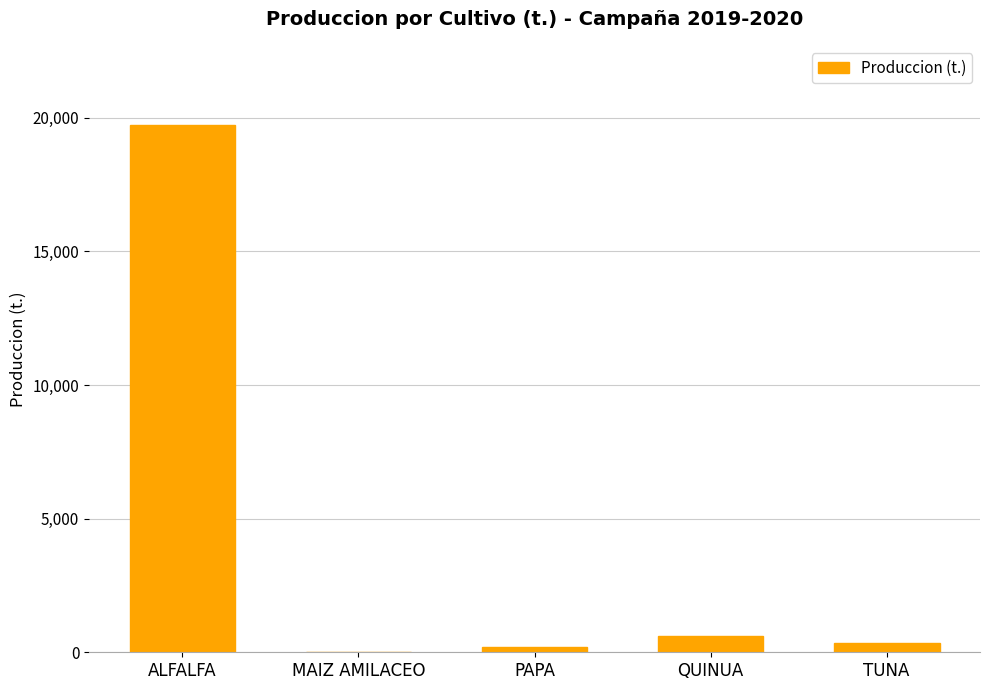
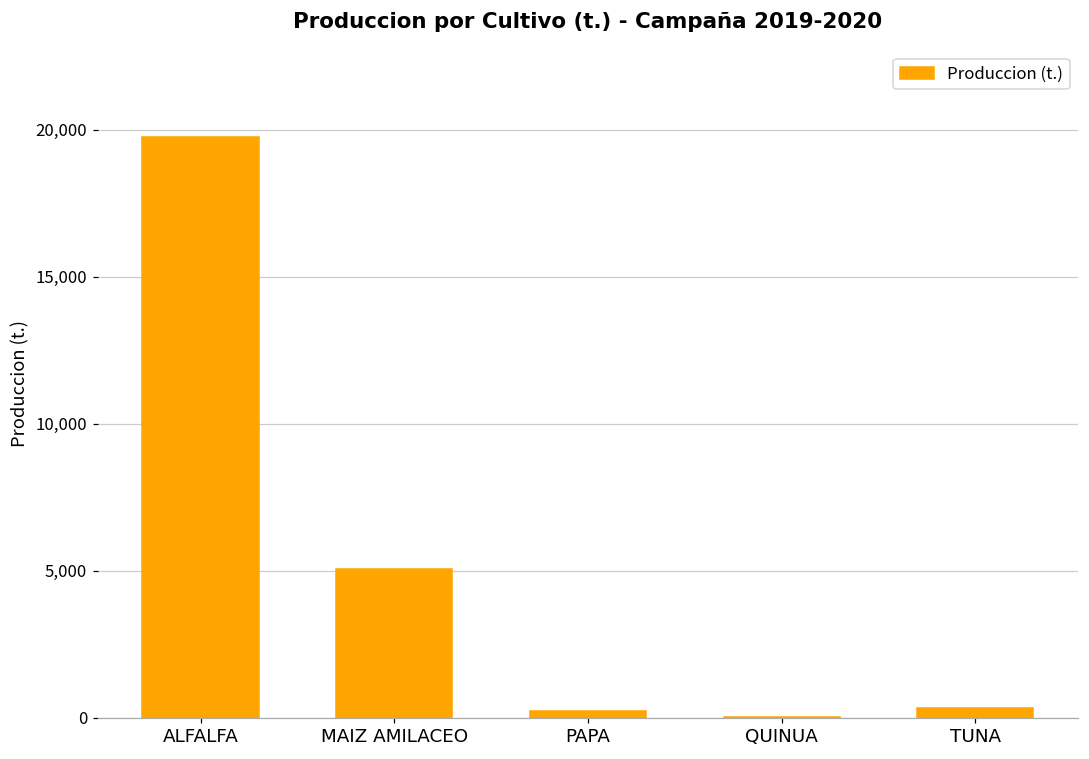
MAIZ AMILACEO: 0 -> 5,100
QUINUA: 600 -> 0
